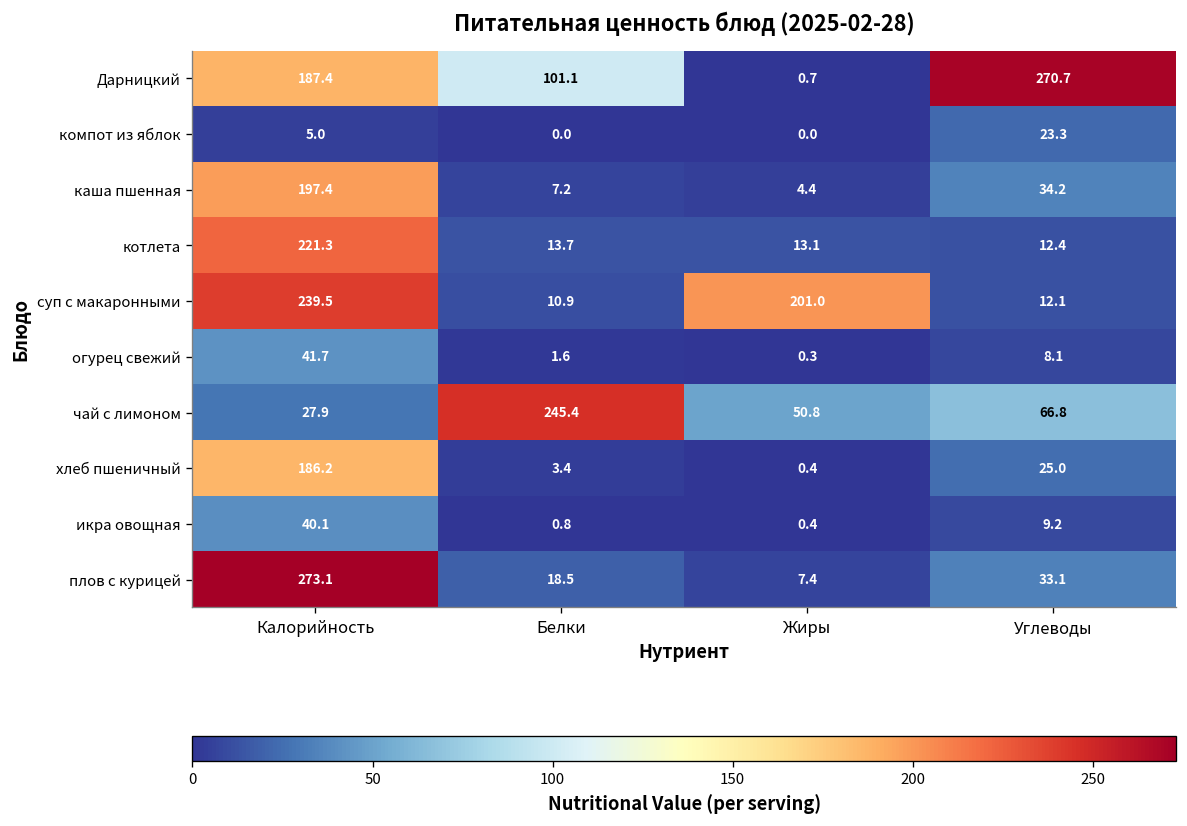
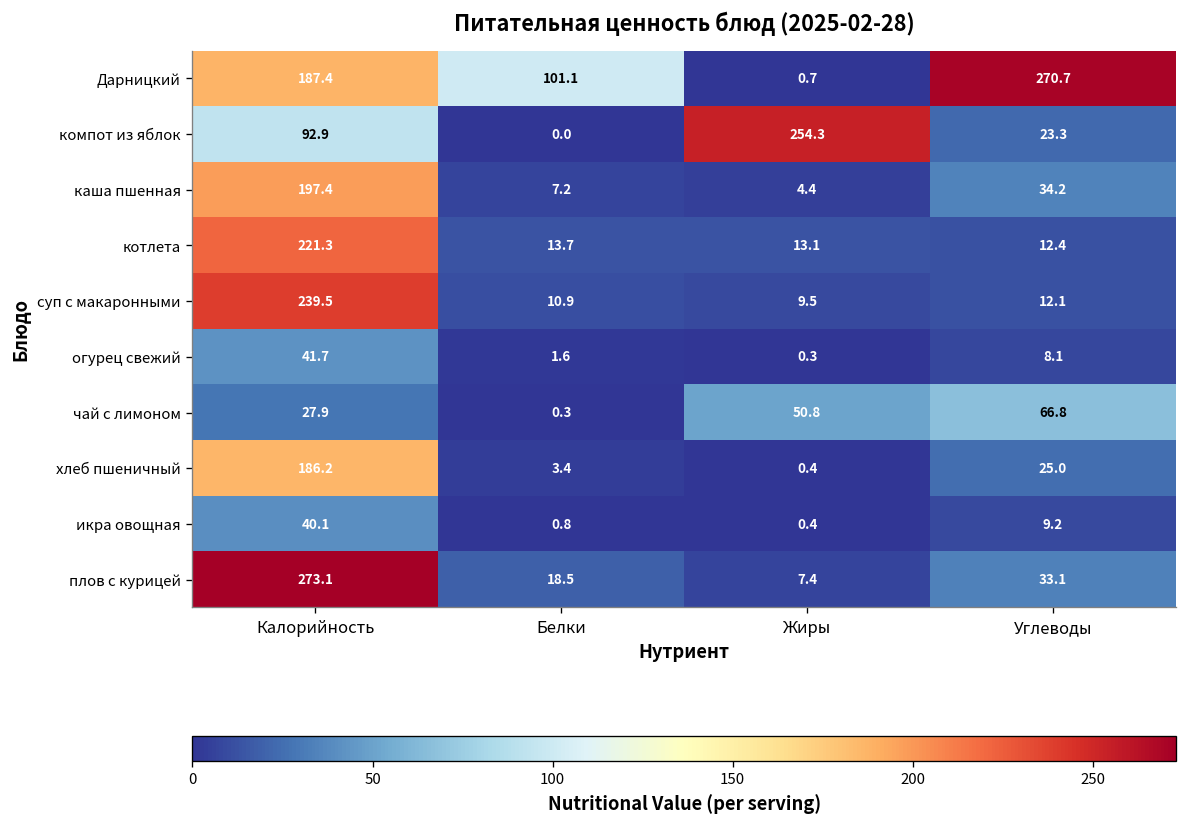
компот из яблок, Калорийность: 5.0 -> 92.9
компот из яблок, Жиры: 0.0 -> 254.3
суп с макаронными, Жиры: 201.0 -> 9.5
чай с лимоном, Белки: 245.4 -> 0.3
